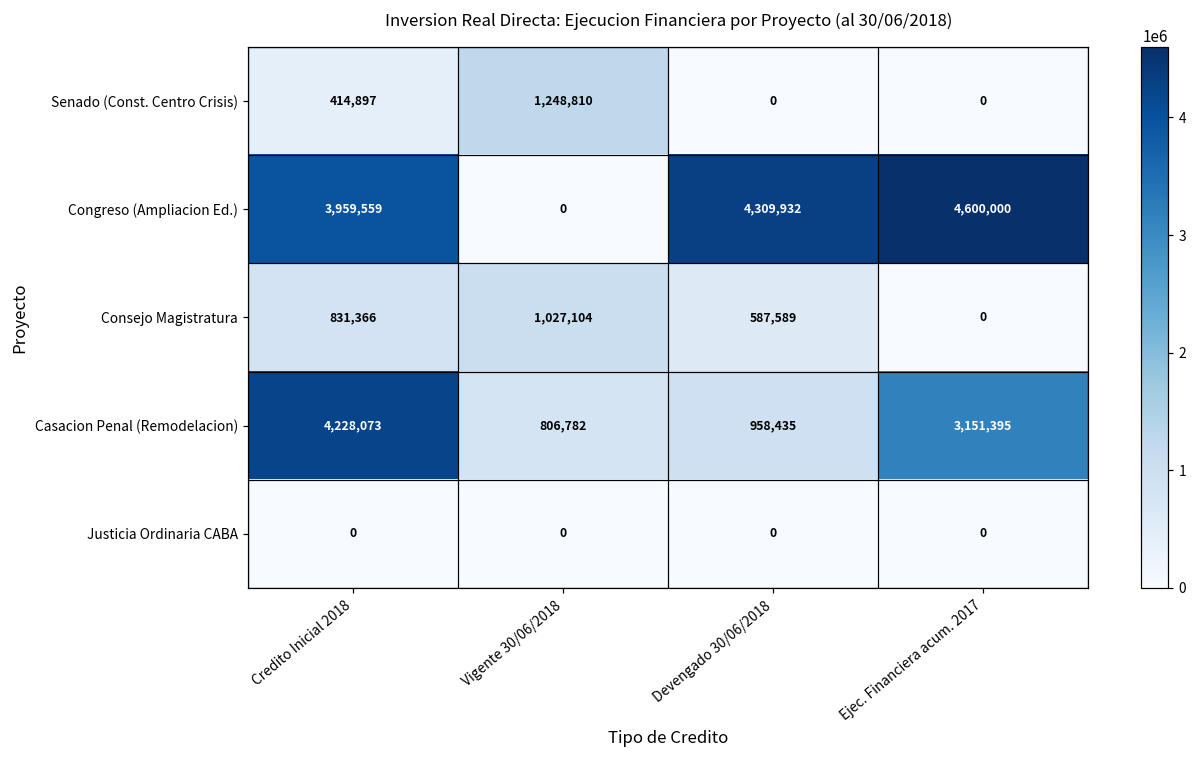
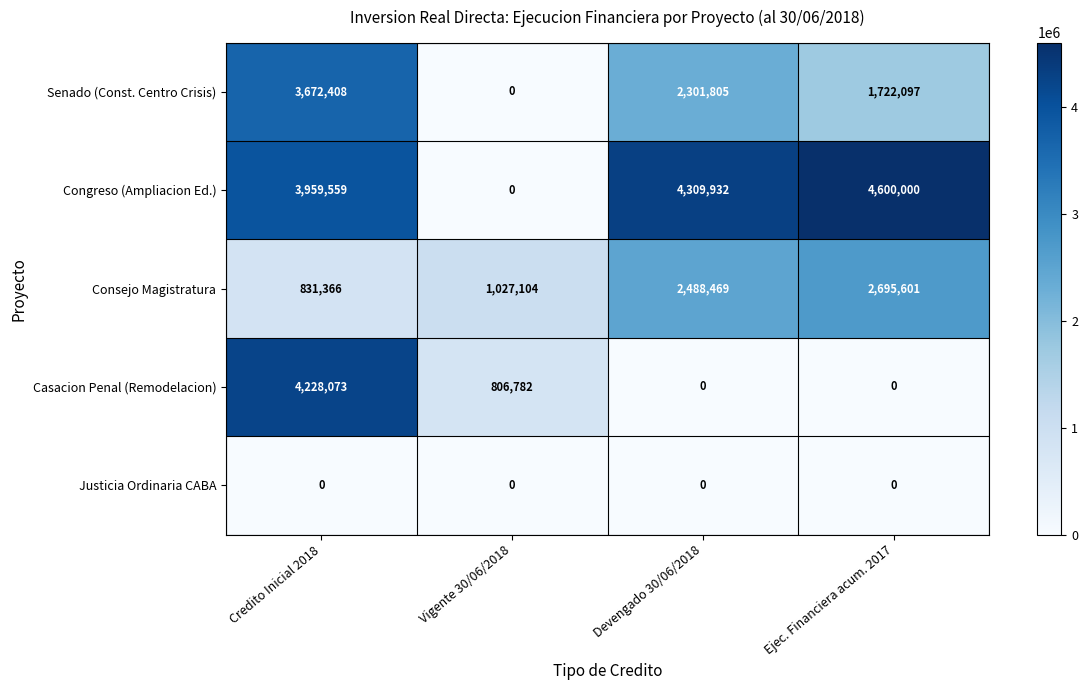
Senado (Const. Centro Crisis), Credito Inicial 2018: 414,897 -> 3,672,408
Senado (Const. Centro Crisis), Vigente 30/06/2018: 1,248,810 -> 0
Senado (Const. Centro Crisis), Devengado 30/06/2018: 0 -> 2,301,805
Senado (Const. Centro Crisis), Ejec. Financiera acum. 2017: 0 -> 1,722,097
Consejo Magistratura, Devengado 30/06/2018: 587,589 -> 2,488,469
Consejo Magistratura, Ejec. Financiera acum. 2017: 0 -> 2,695,601
Casacion Penal (Remodelacion), Devengado 30/06/2018: 958,435 -> 0
Casacion Penal (Remodelacion), Ejec. Financiera acum. 2017: 3,151,395 -> 0
